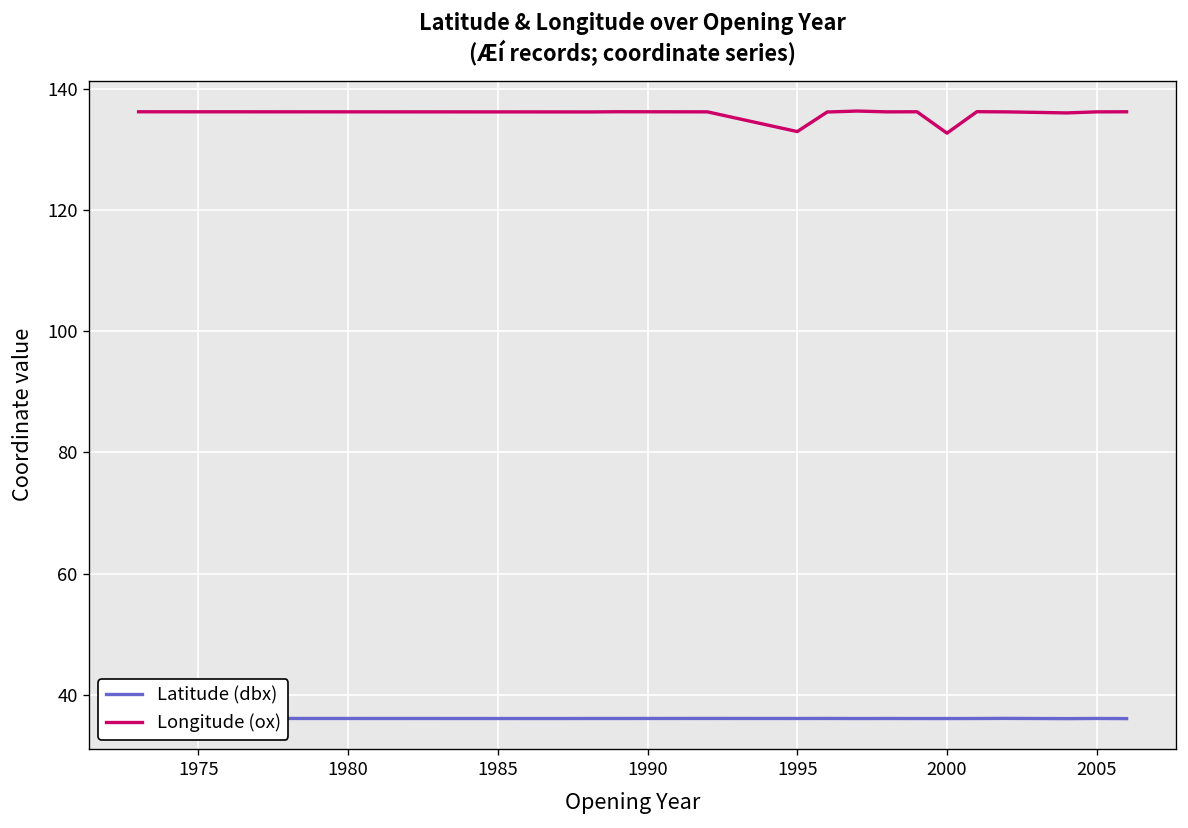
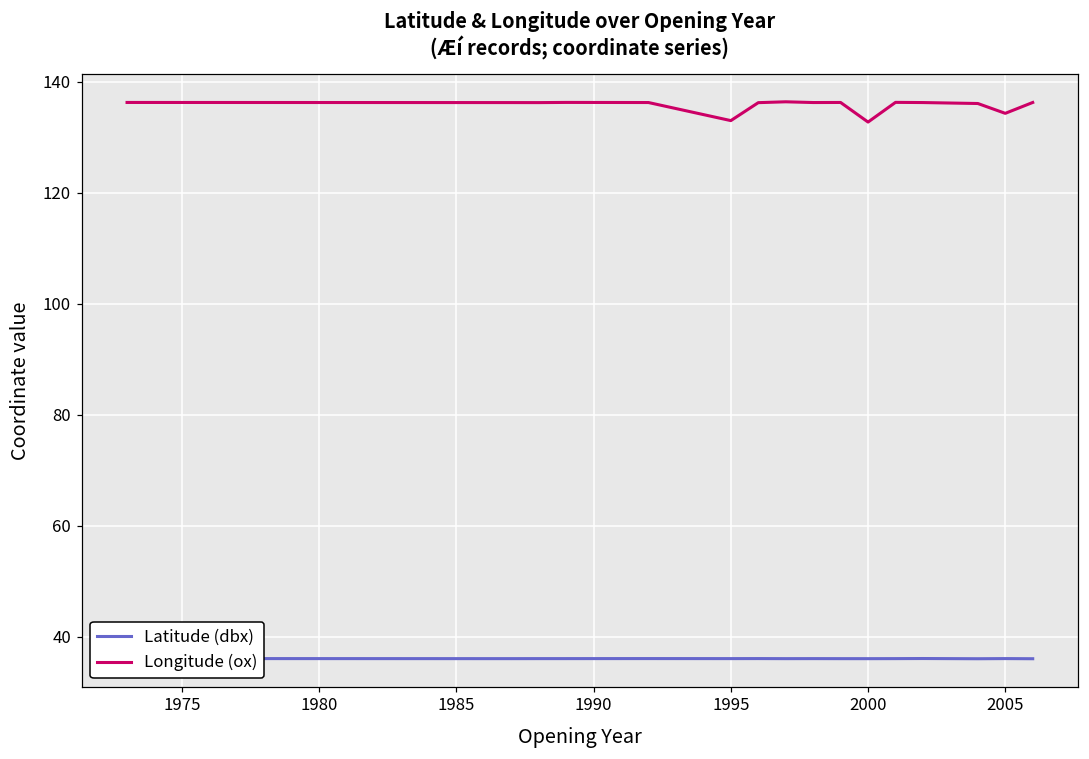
Longitude (ox), 2005: 136 -> 134
